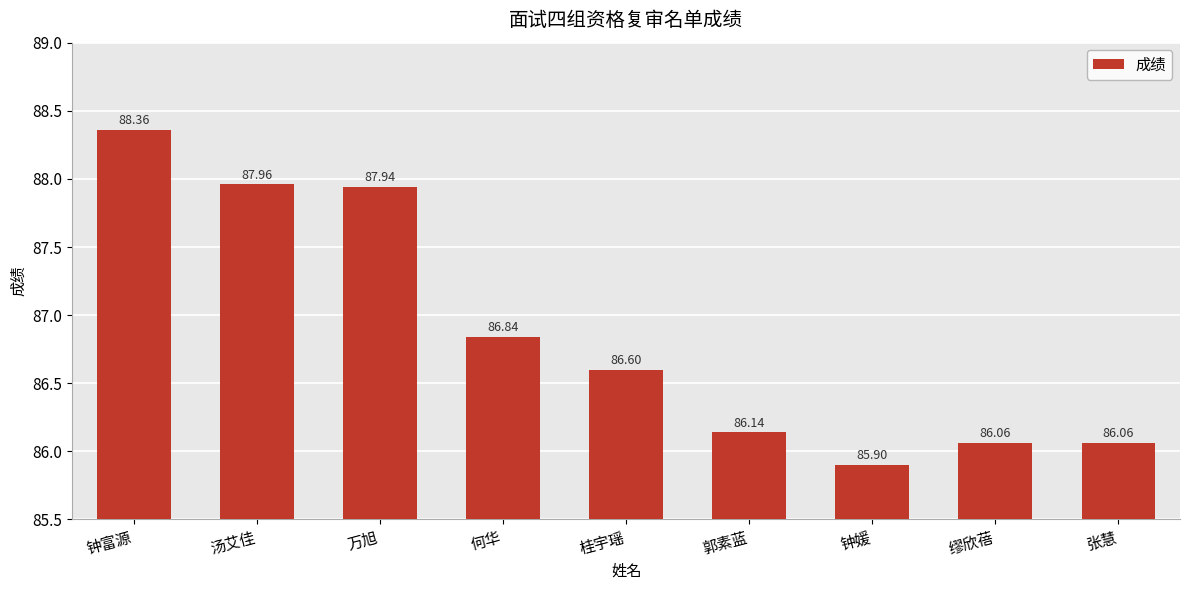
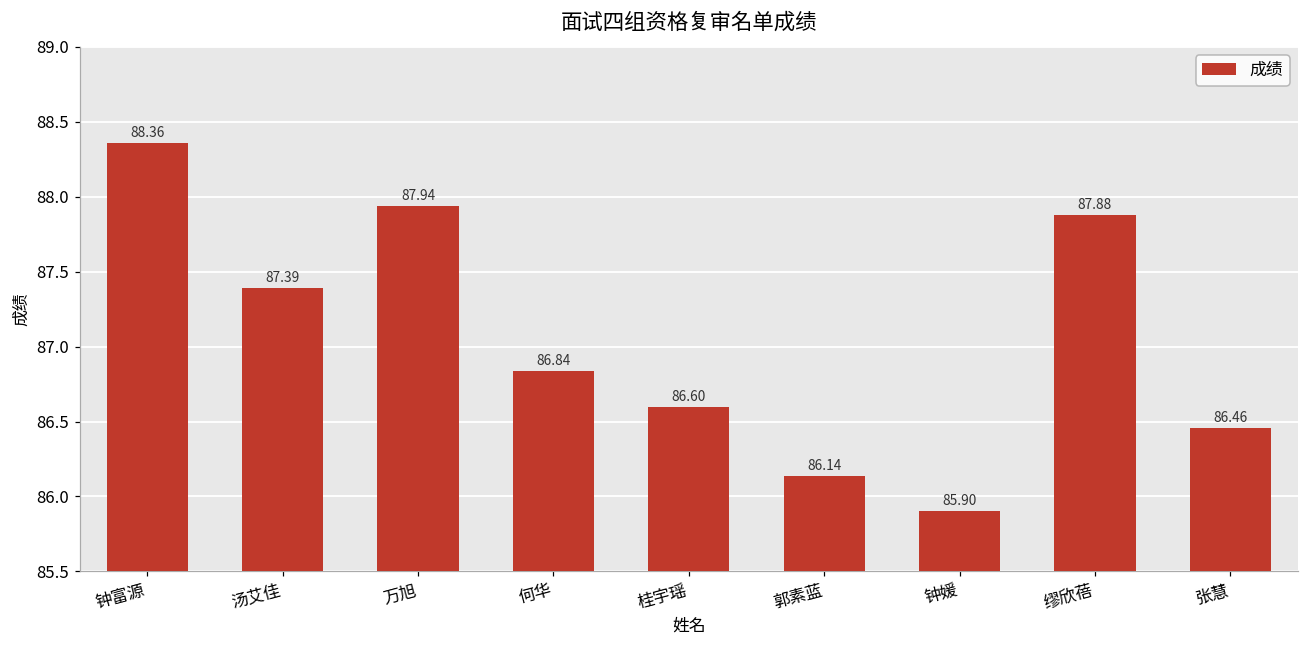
汤艾佳: 87.96 -> 87.39
缪欣蓓: 86.06 -> 87.88
张慧: 86.06 -> 86.46
